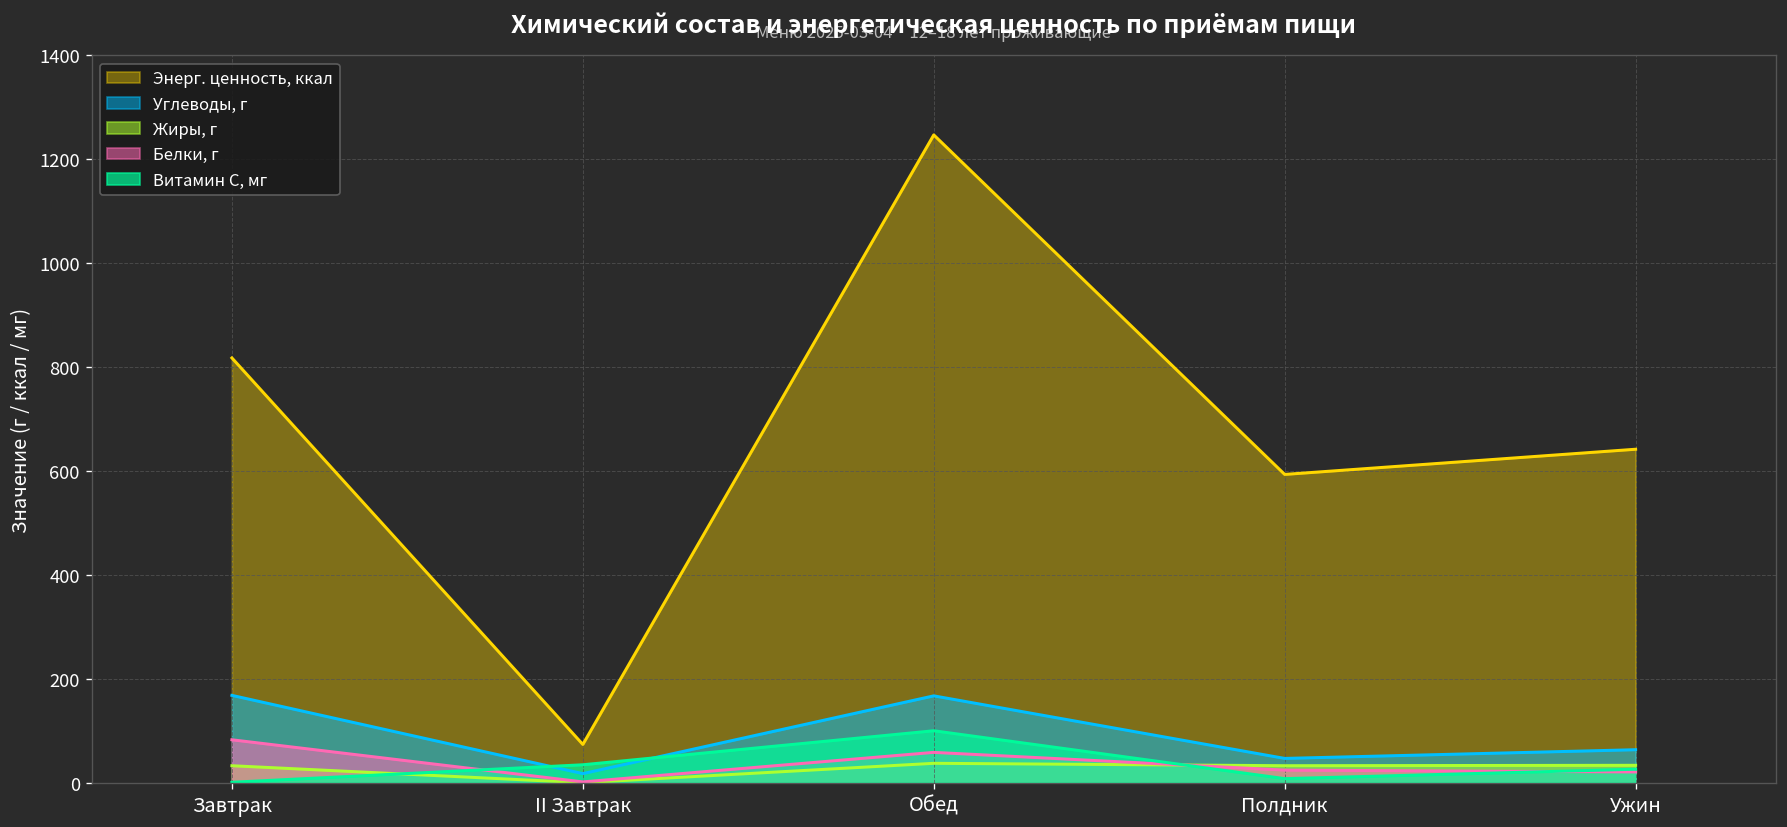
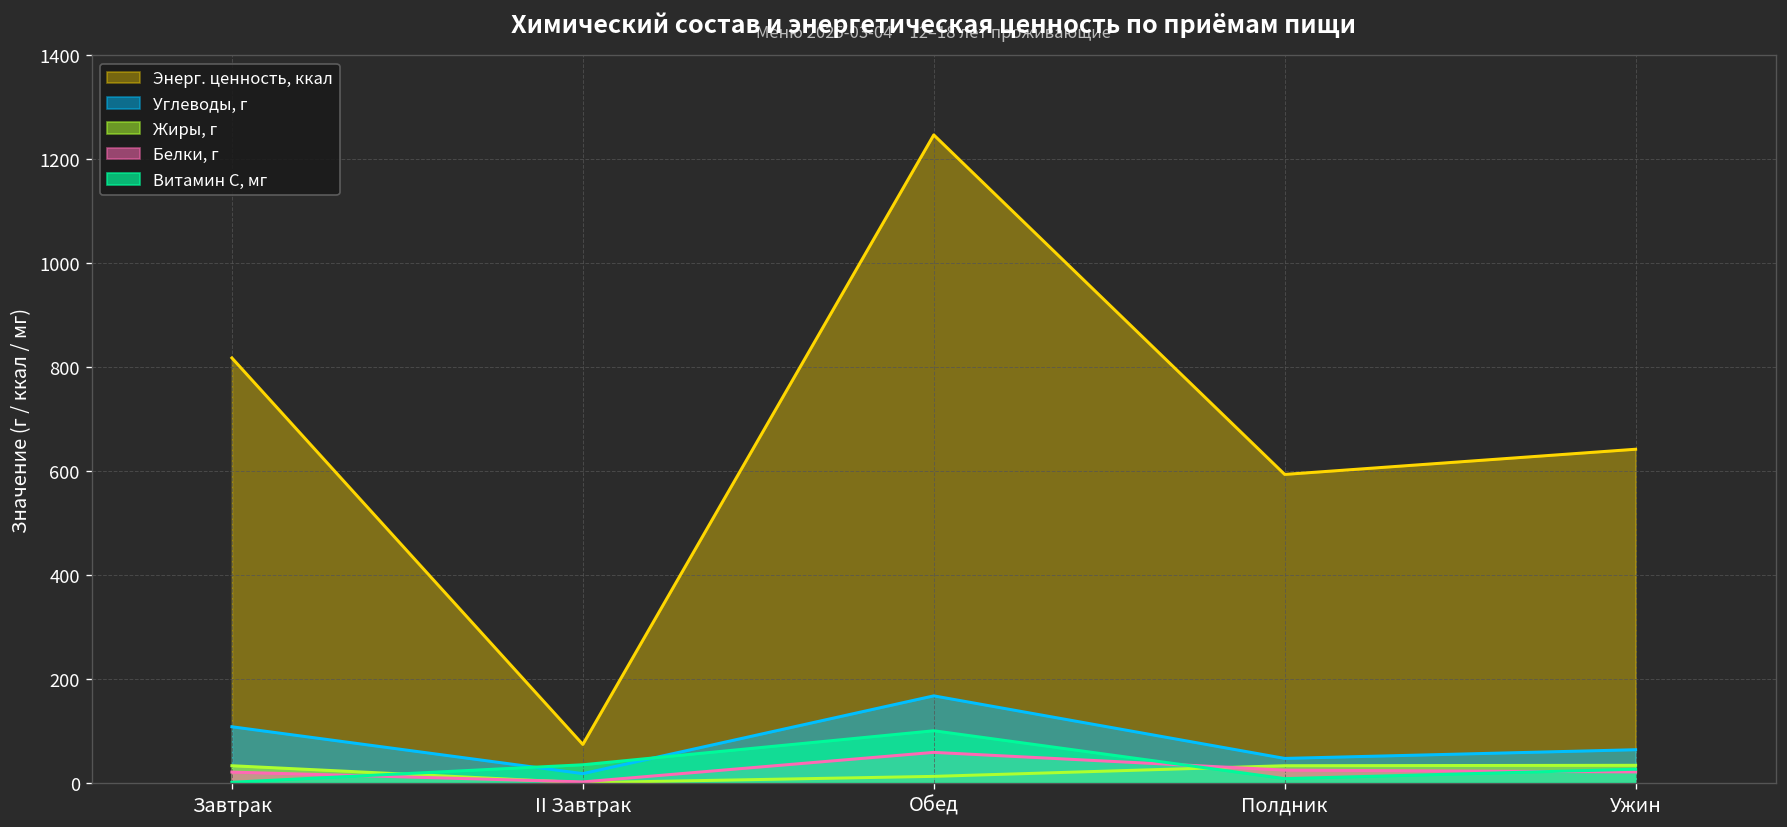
Углеводы, г, Завтрак: 170 -> 110
Белки, г, Завтрак: 80 -> 20
Жиры, г, Обед: 40 -> 10
